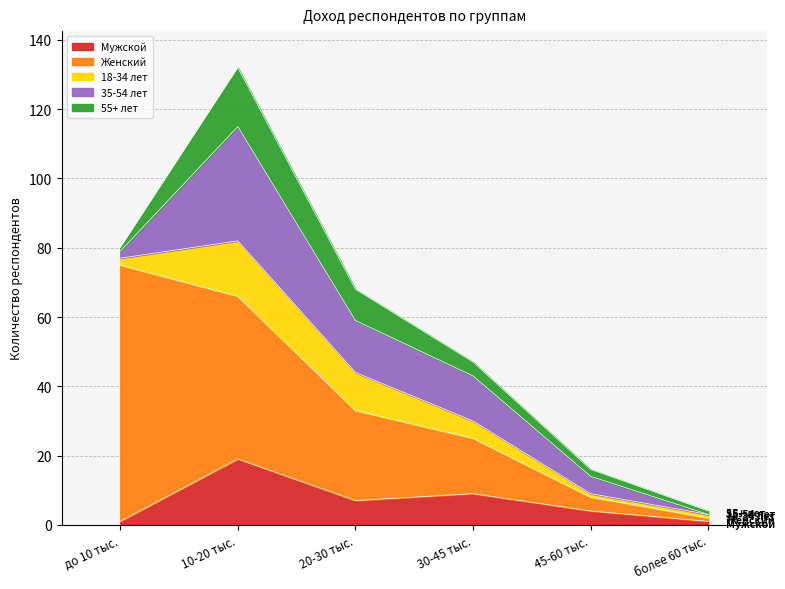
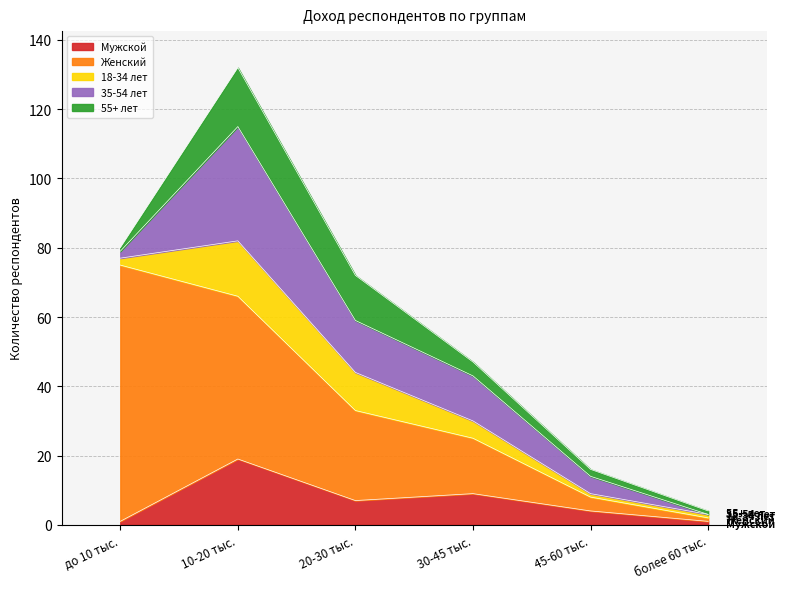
55+ лет, 20-30 тыс.: 9 -> 13
